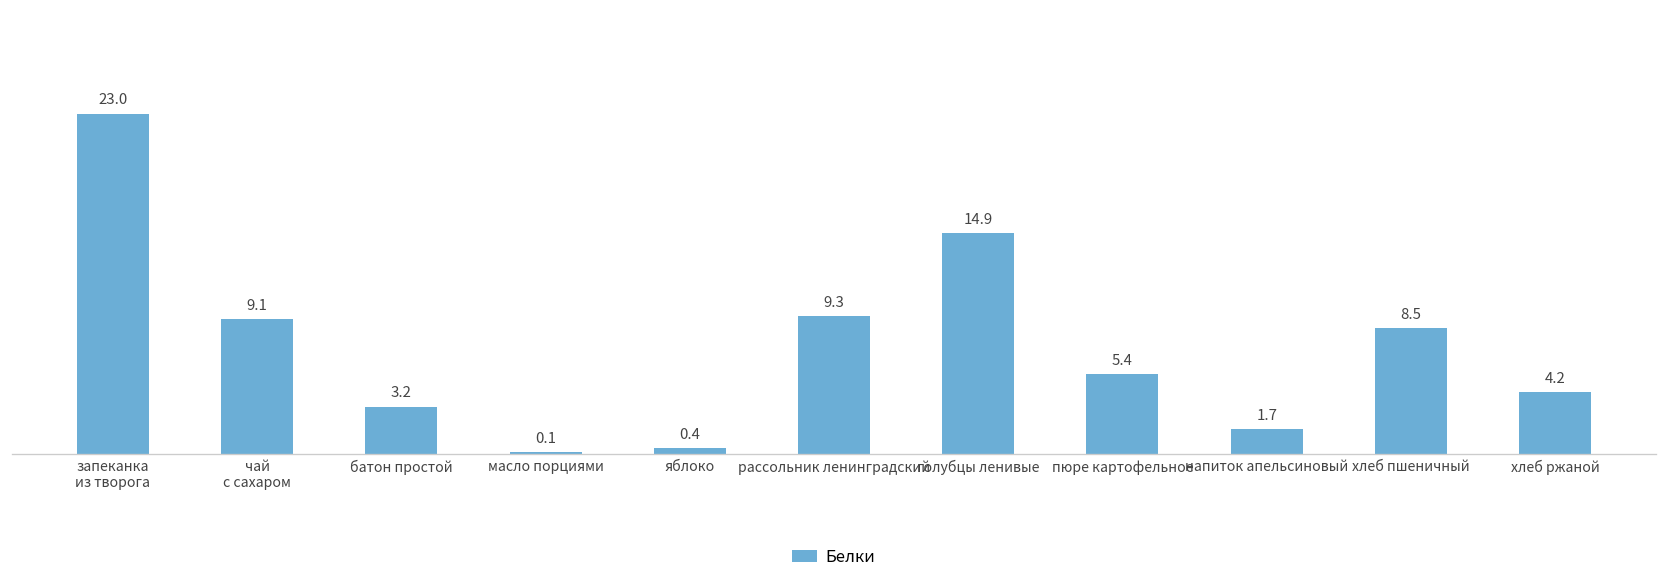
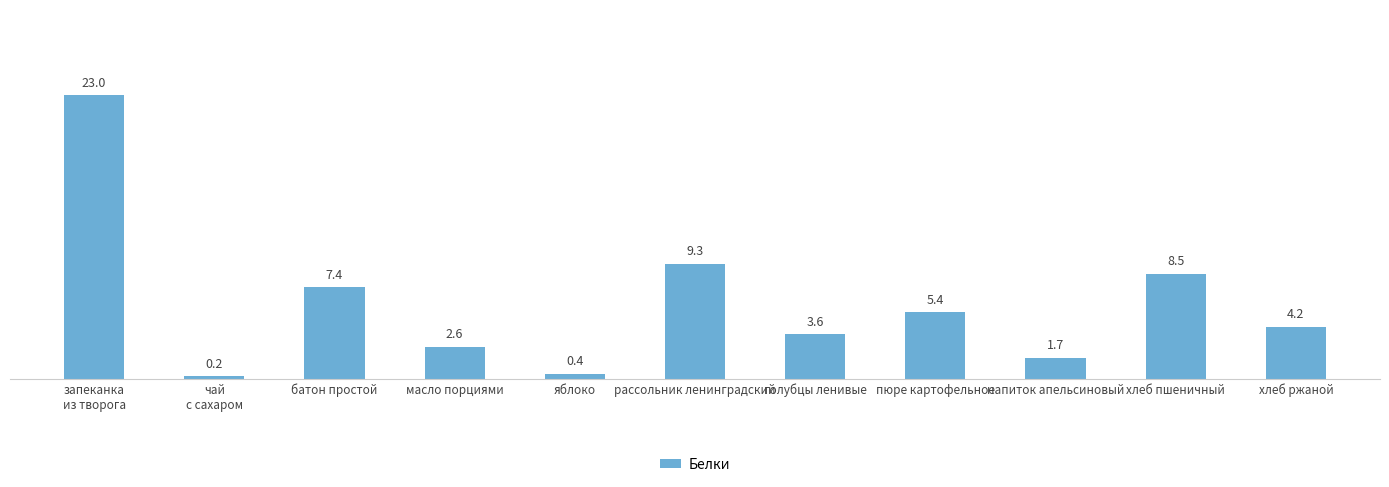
чай с сахаром: 9.1 -> 0.2
батон простой: 3.2 -> 7.4
масло порциями: 0.1 -> 2.6
голубцы ленивые: 14.9 -> 3.6
